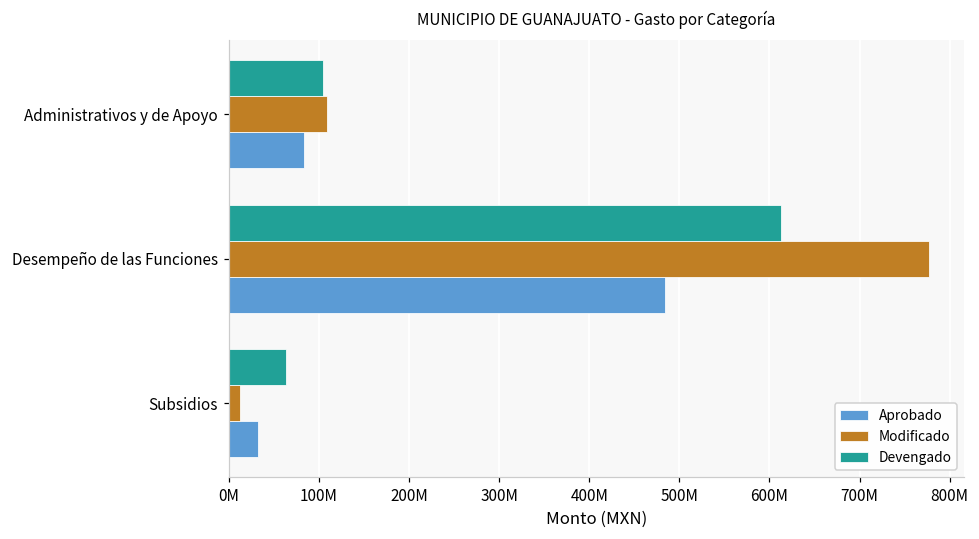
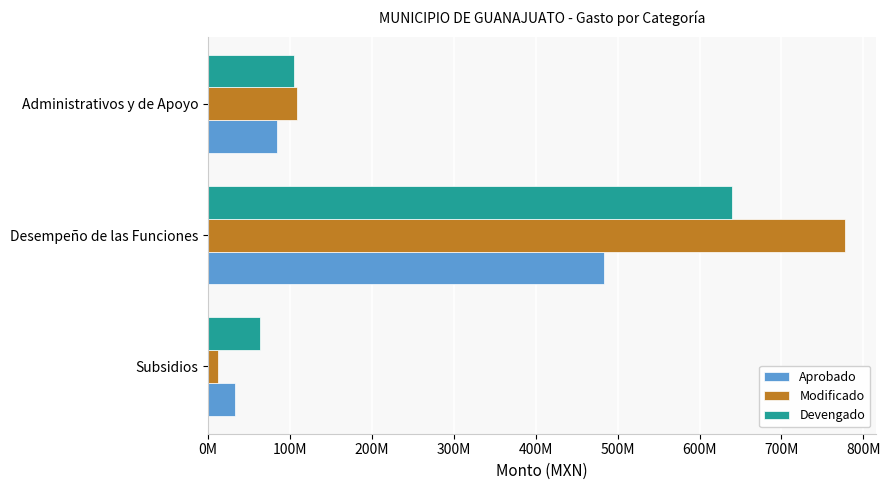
Devengado, Desempeño de las Funciones: 610000000 -> 640000000
